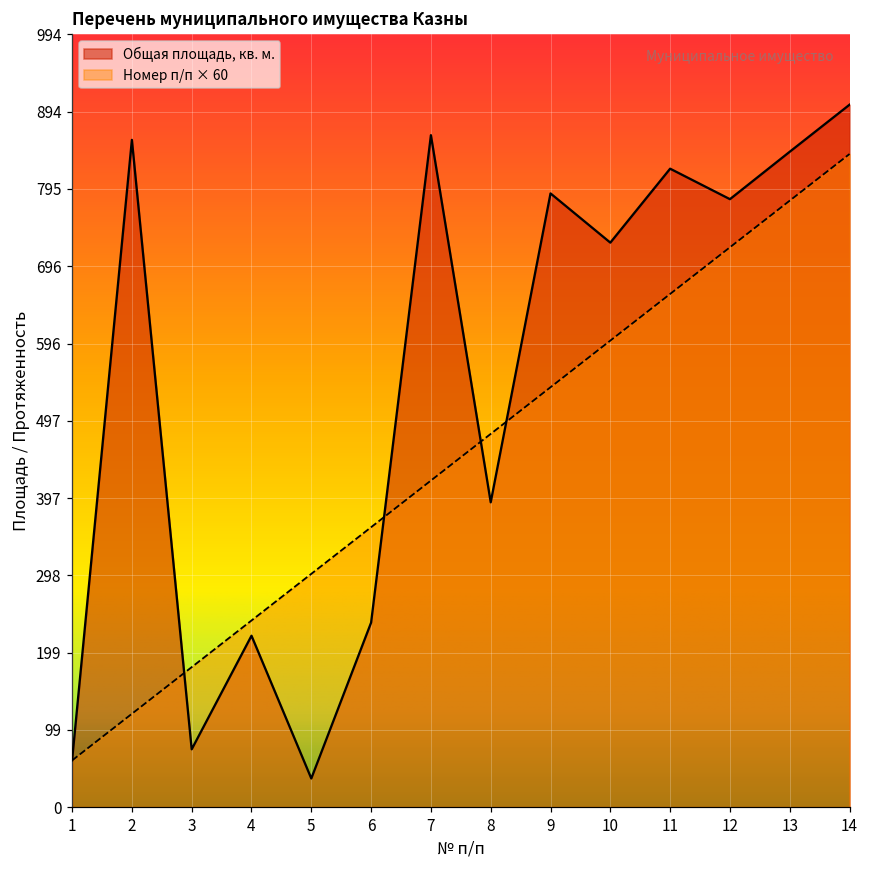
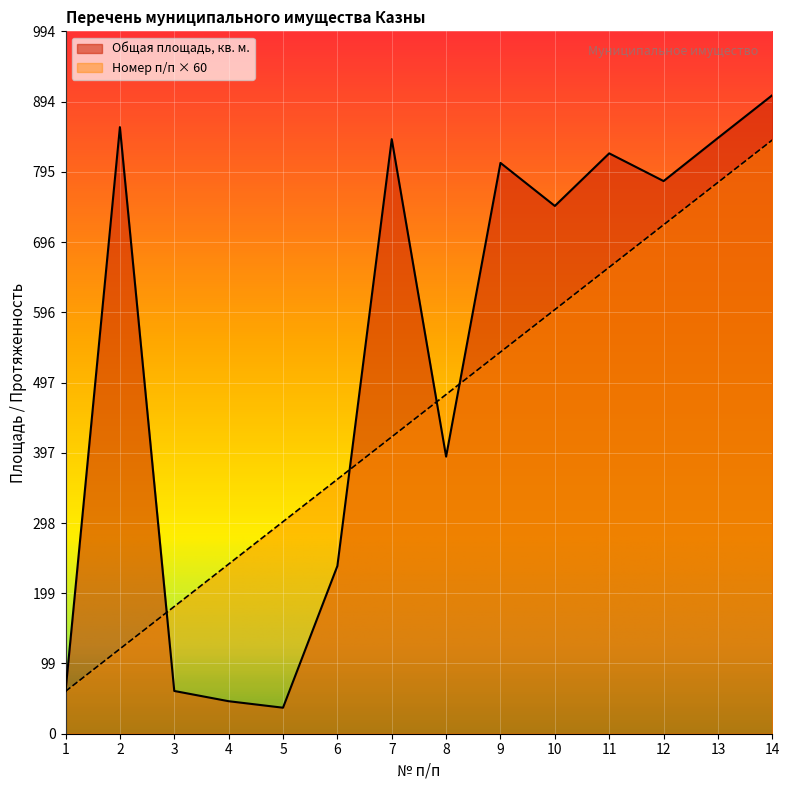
Общая площадь, кв. м., 3: 70 -> 60
Общая площадь, кв. м., 4: 220 -> 50
Общая площадь, кв. м., 7: 860 -> 840
Общая площадь, кв. м., 9: 790 -> 810
Общая площадь, кв. м., 10: 730 -> 750
